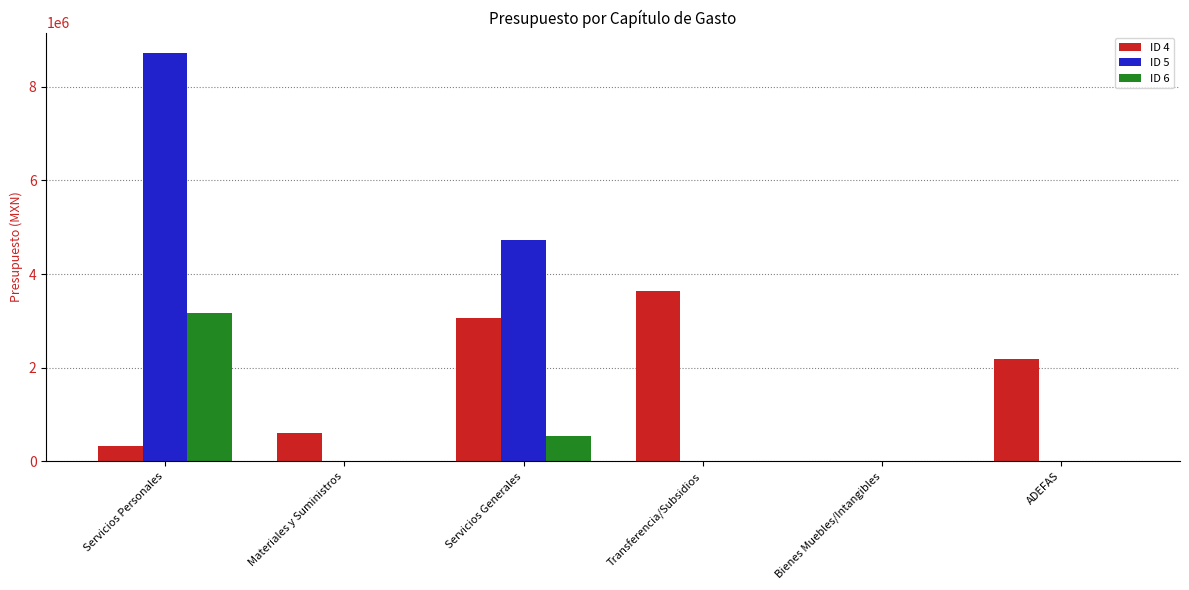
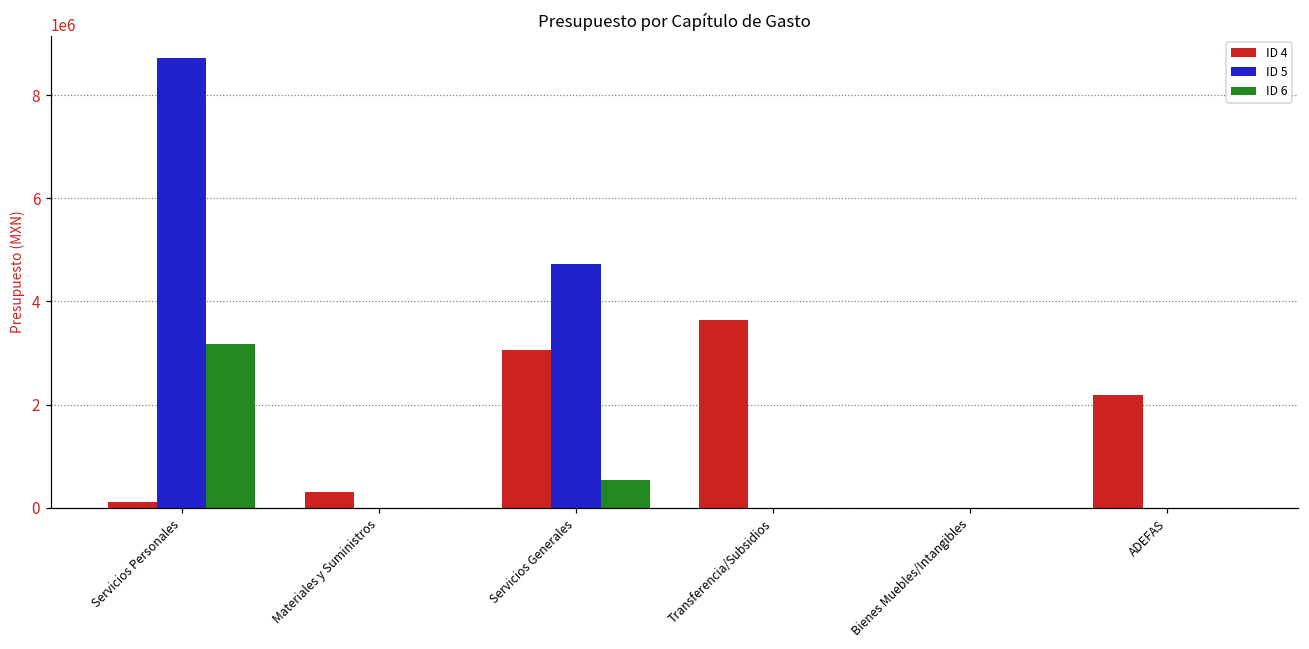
ID 4, Servicios Personales: 300000 -> 100000
ID 4, Materiales y Suministros: 600000 -> 300000
